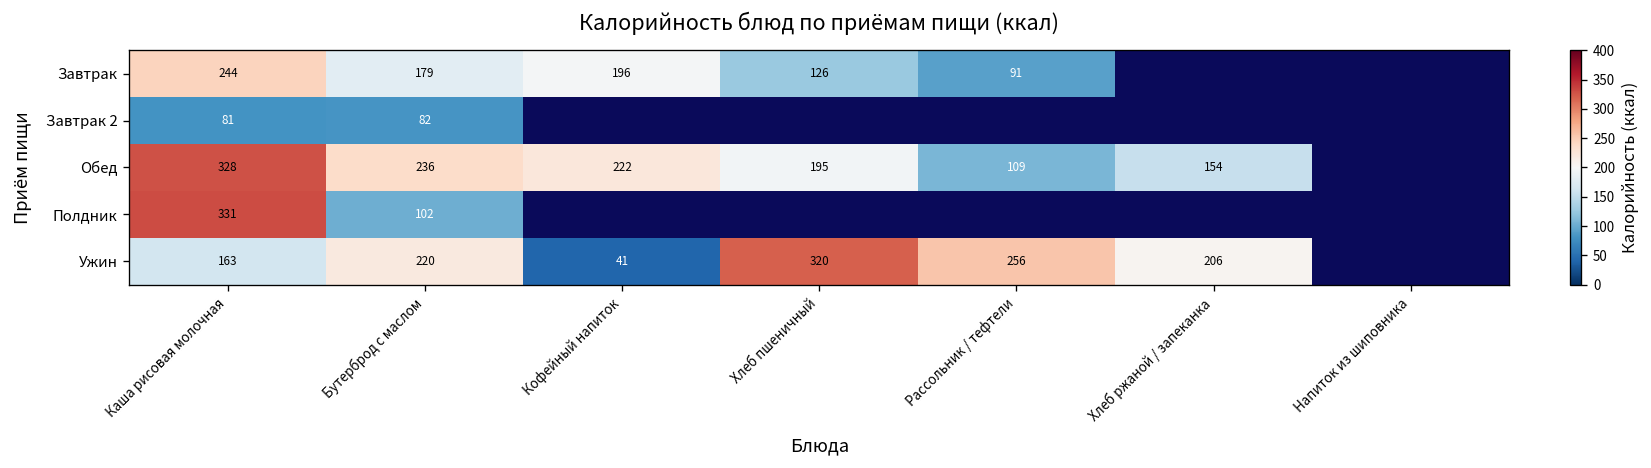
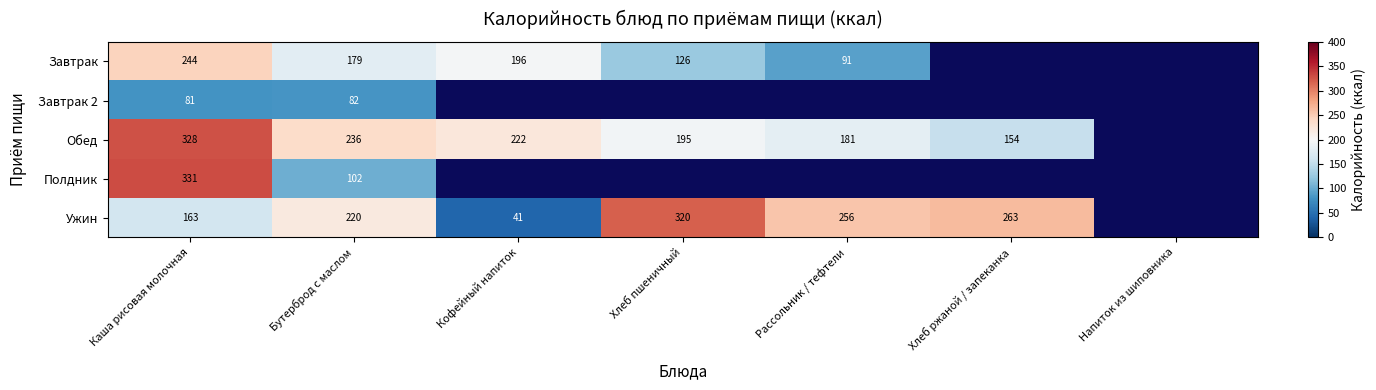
Обед, Рассольник / тефтели: 109 -> 181
Ужин, Хлеб ржаной / запеканка: 206 -> 263
